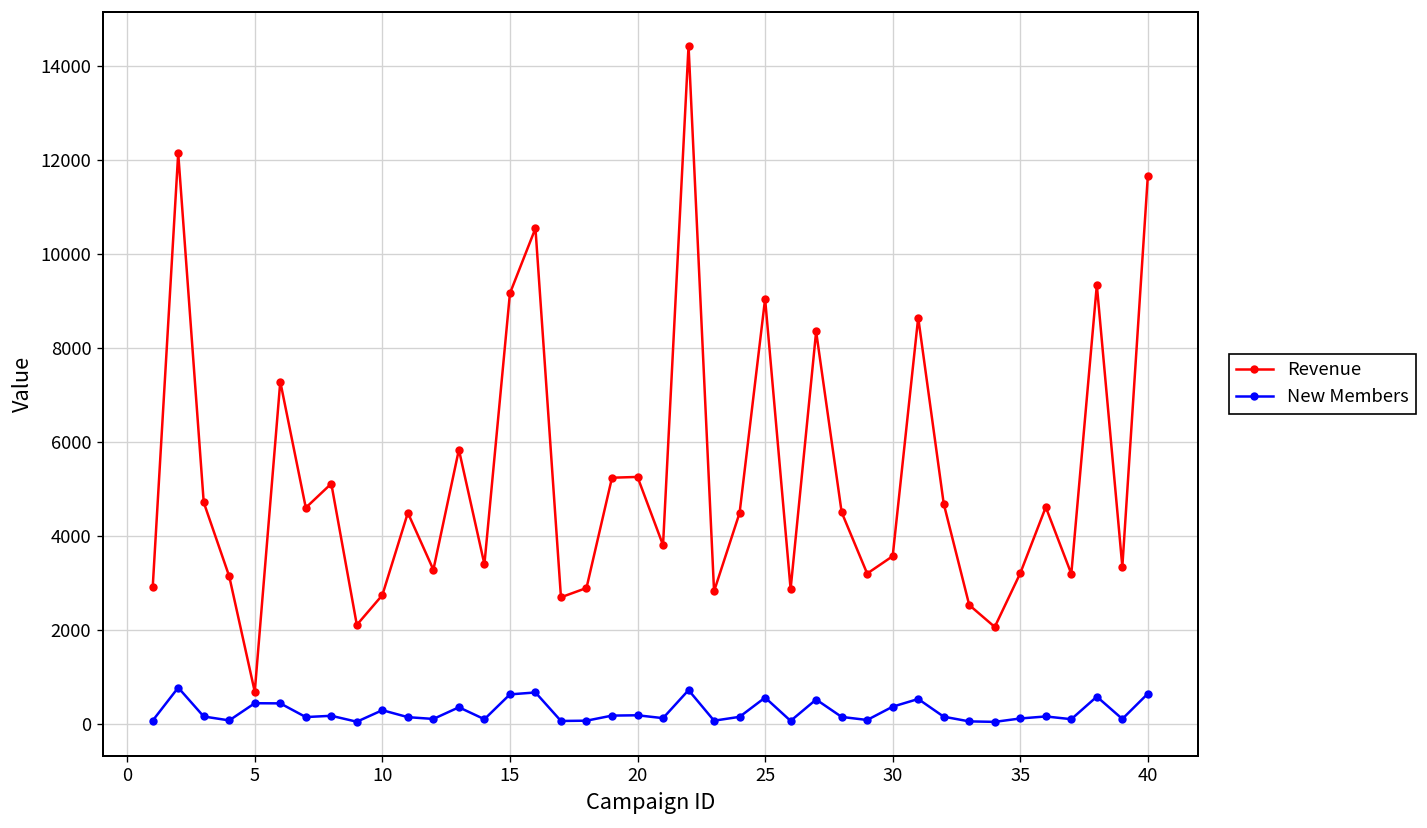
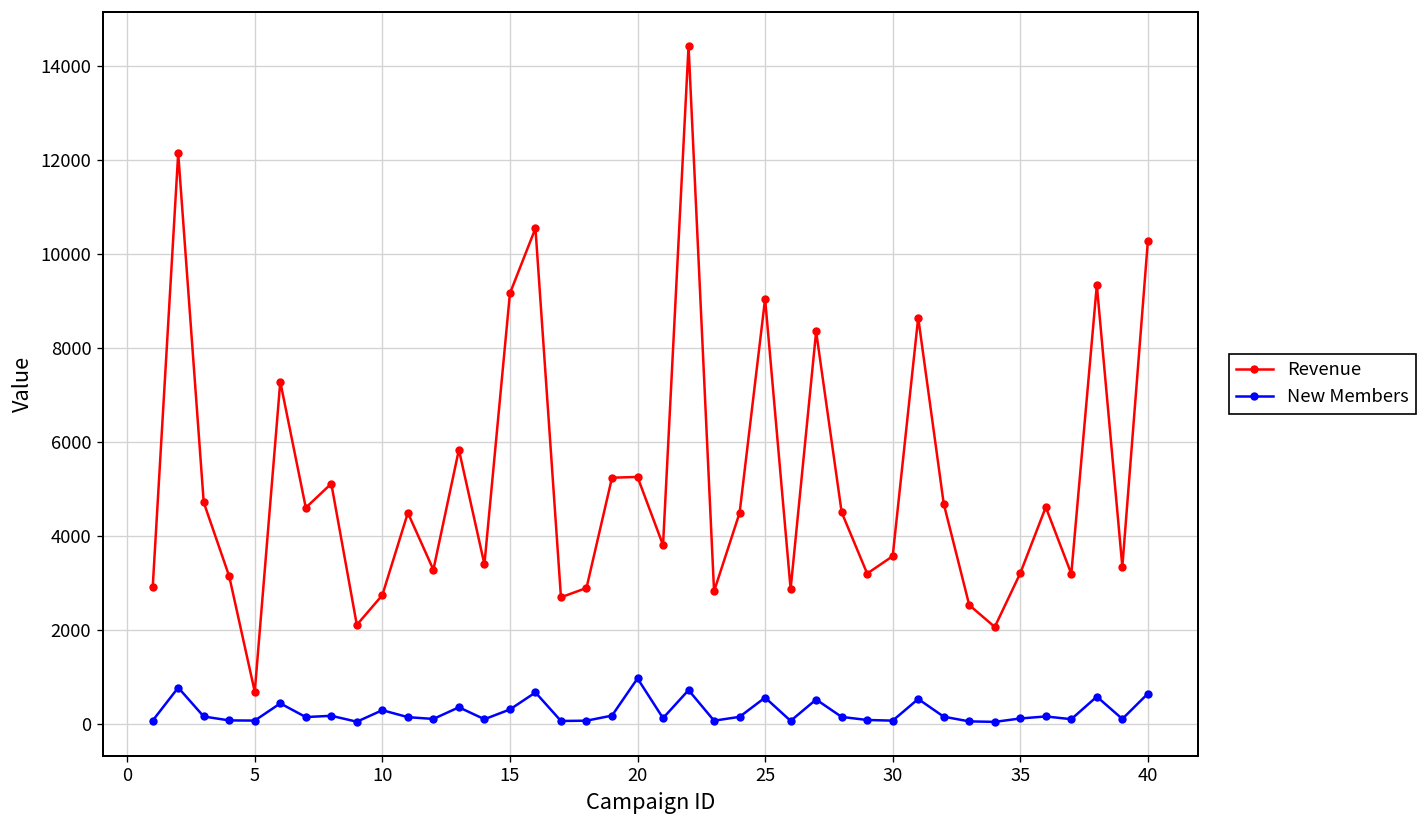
New Members, 5: 400 -> 100
New Members, 15: 600 -> 300
New Members, 20: 200 -> 1000
New Members, 30: 400 -> 100
Revenue, 40: 11700 -> 10300
